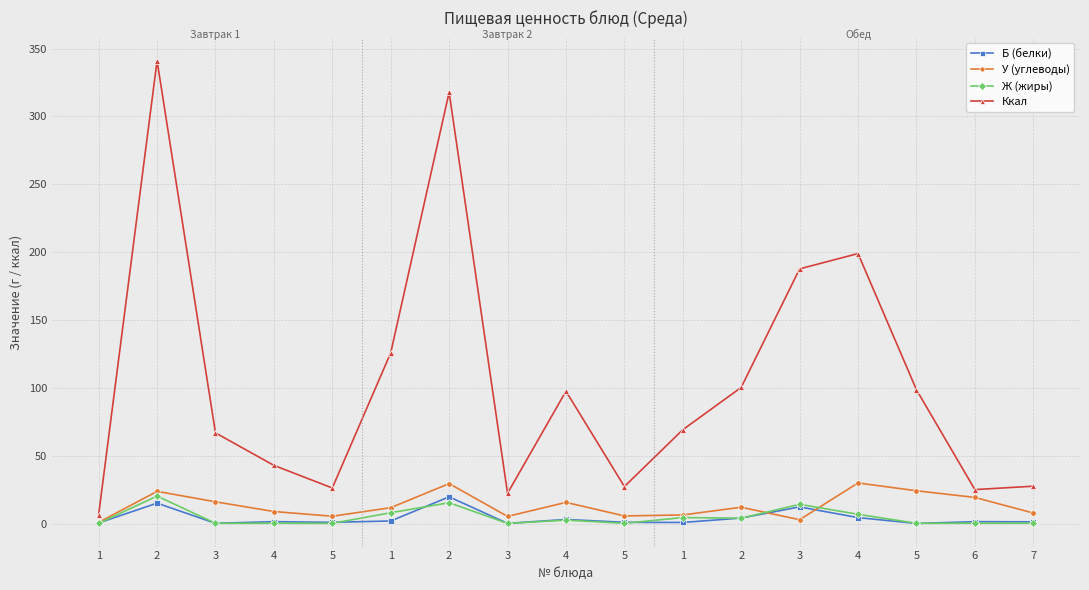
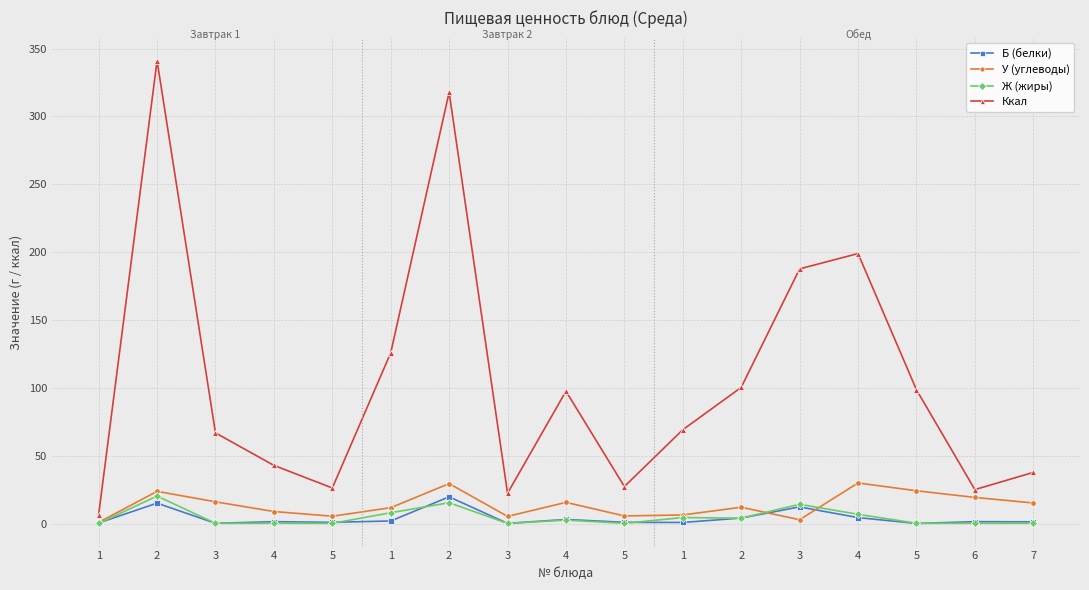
У (углеводы), 7: 8 -> 15
Ккал, 7: 28 -> 38
